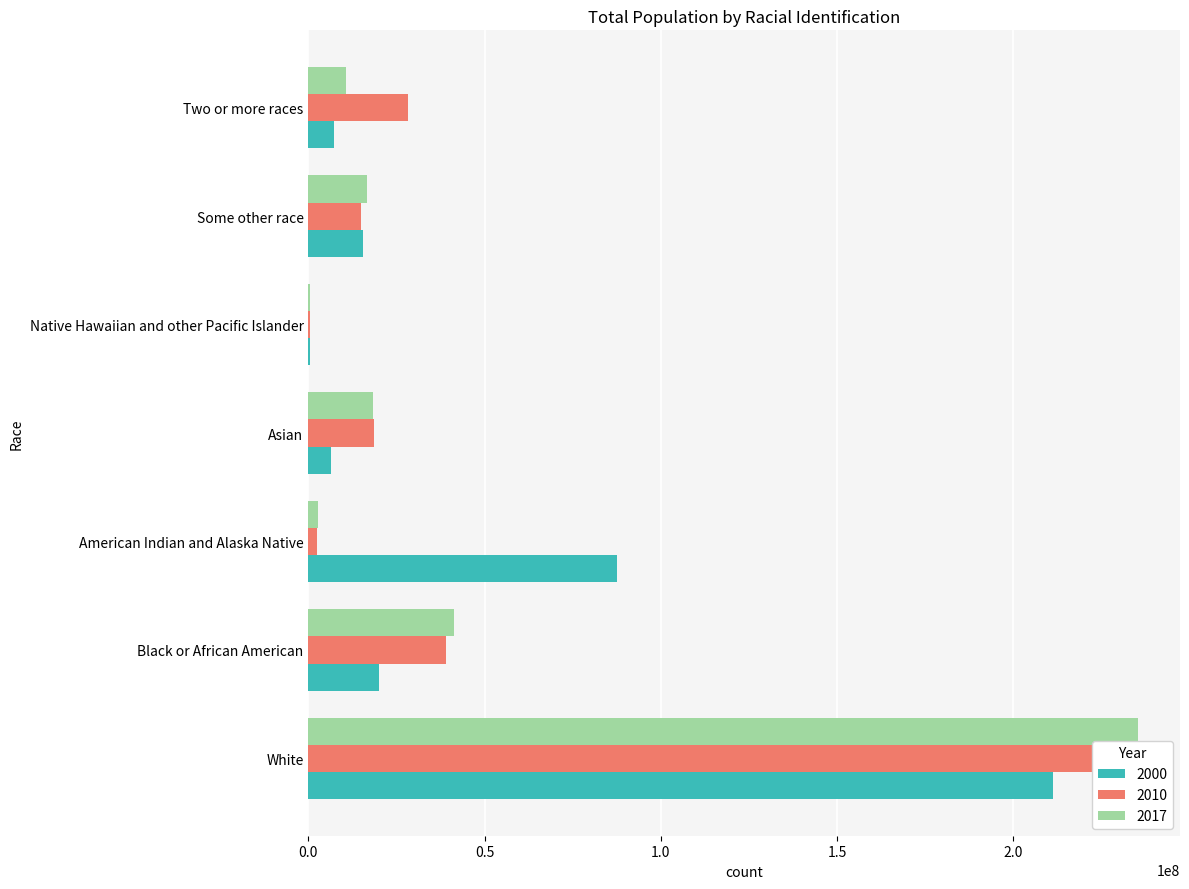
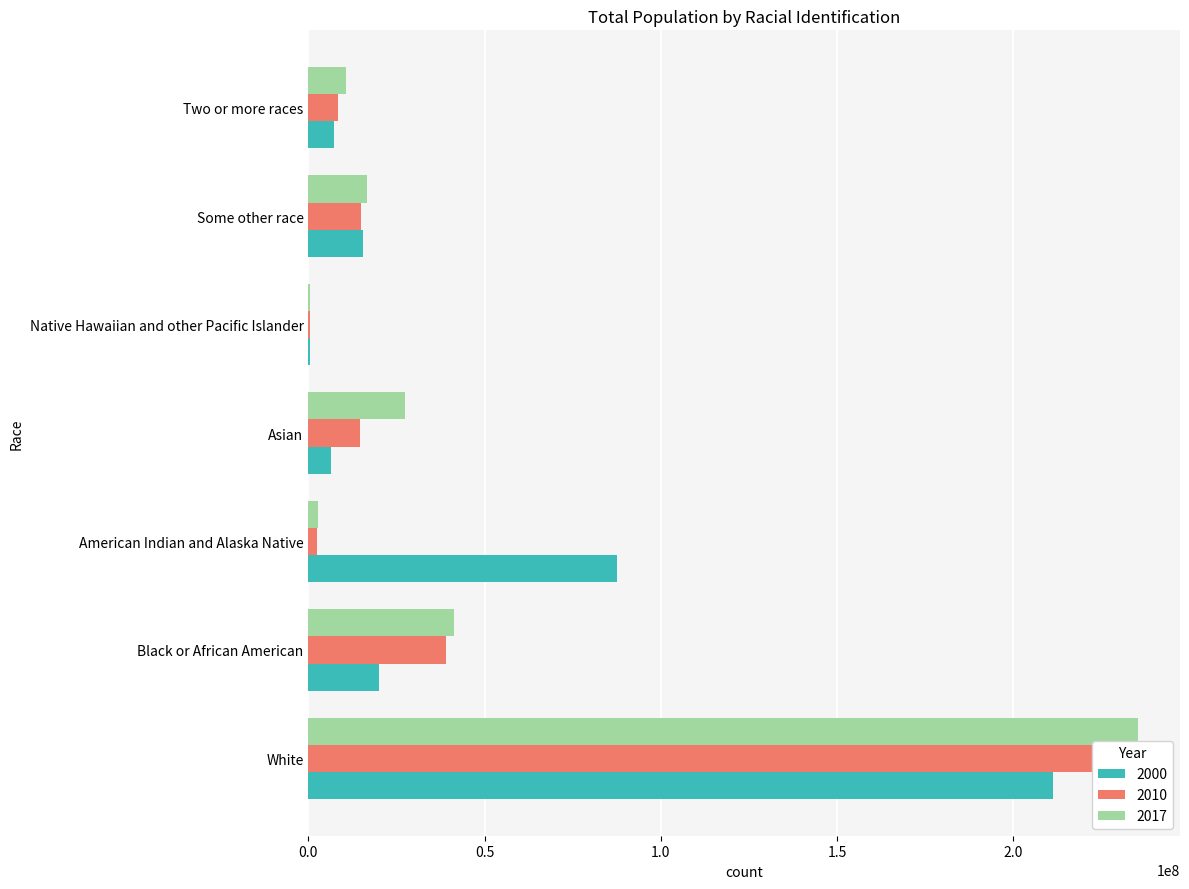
2010, Two or more races: 28000000 -> 8000000
2017, Asian: 18000000 -> 27000000
2010, Asian: 19000000 -> 15000000
